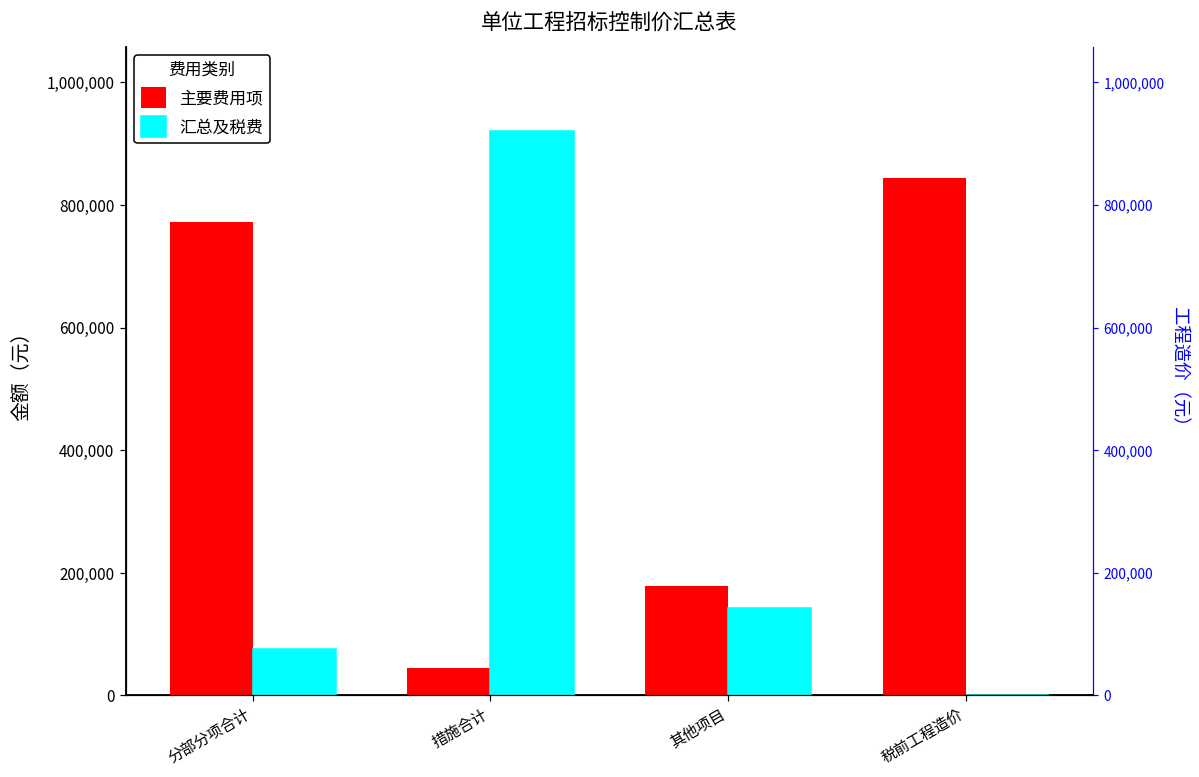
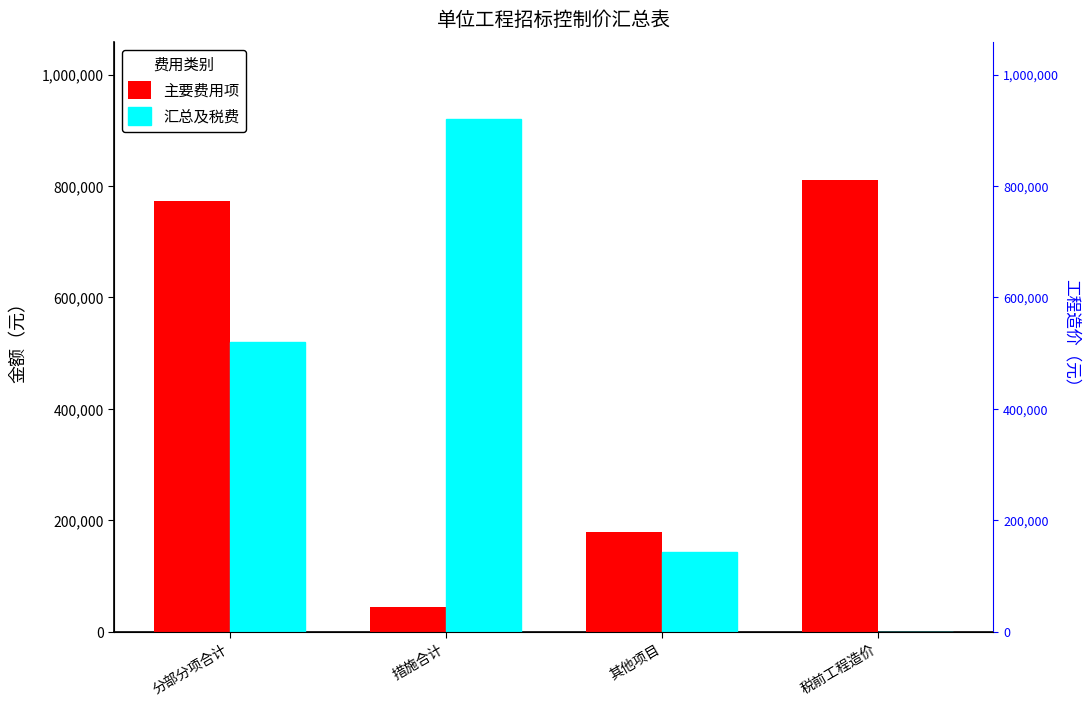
汇总及税费, 分部分项合计: 80,000 -> 520,000
主要费用项, 税前工程造价: 840,000 -> 810,000
